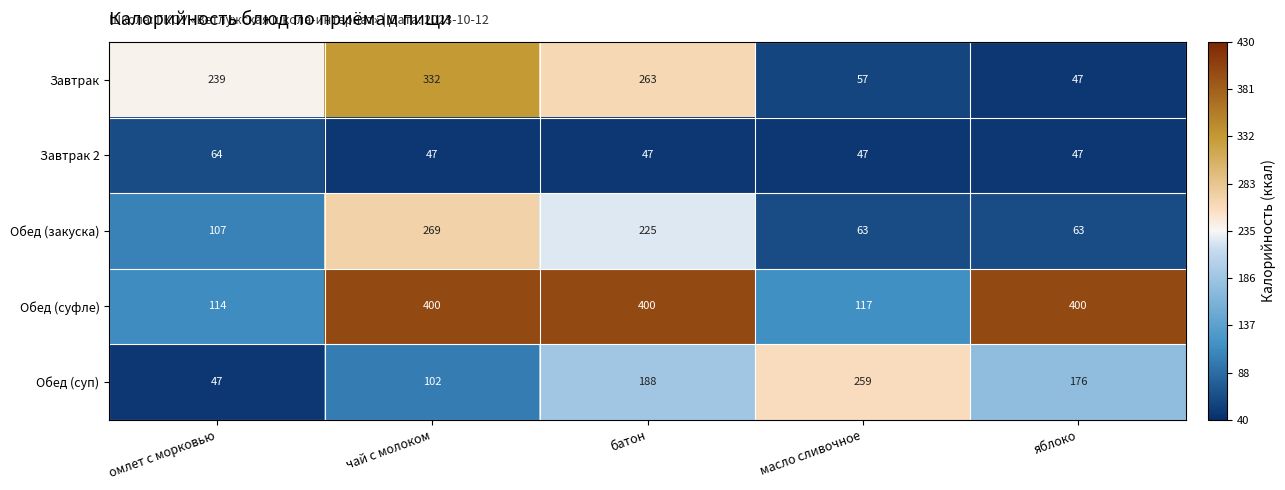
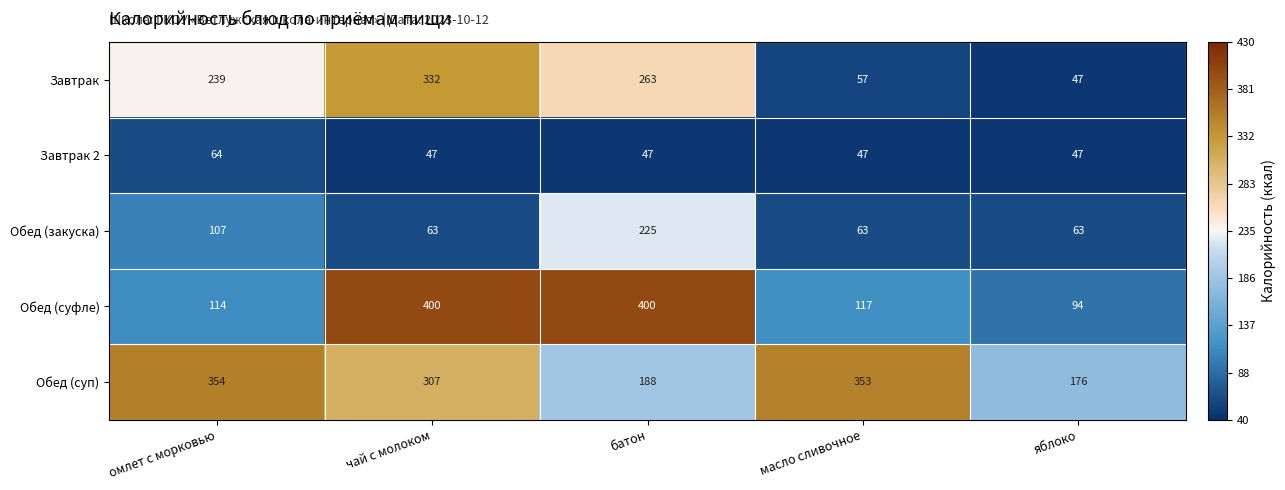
Обед (закуска), чай с молоком: 269 -> 63
Обед (суфле), яблоко: 400 -> 94
Обед (суп), омлет с морковью: 47 -> 354
Обед (суп), чай с молоком: 102 -> 307
Обед (суп), масло сливочное: 259 -> 353
